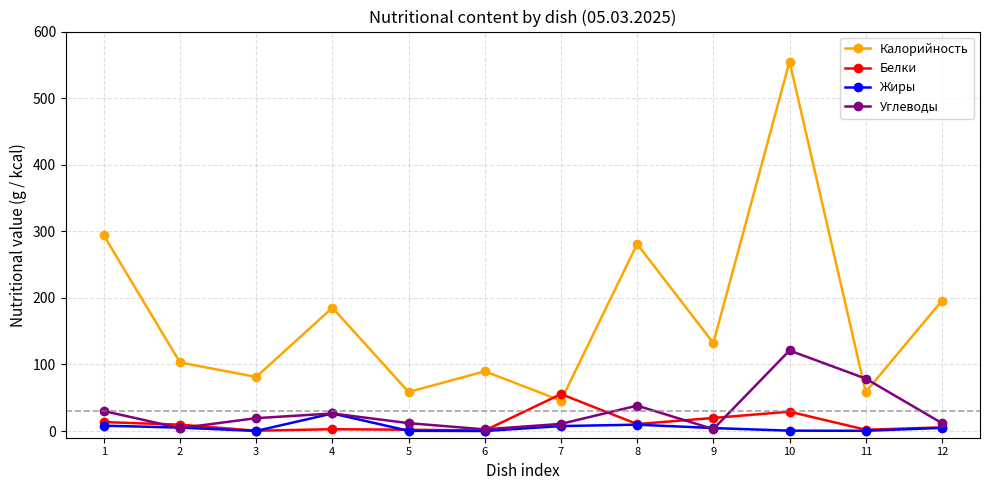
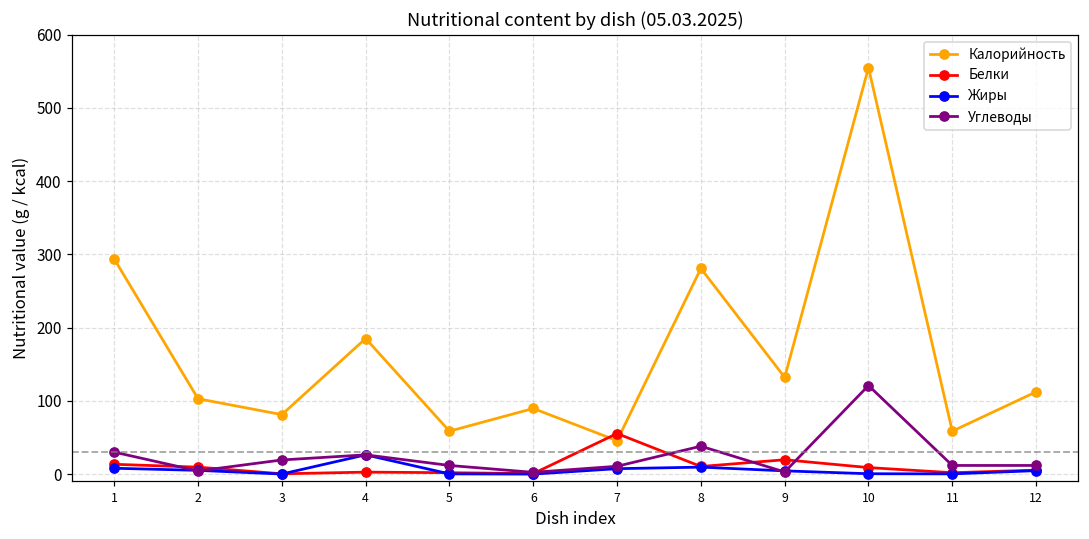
Белки, 10: 30 -> 10
Углеводы, 11: 80 -> 10
Калорийность, 12: 200 -> 110
